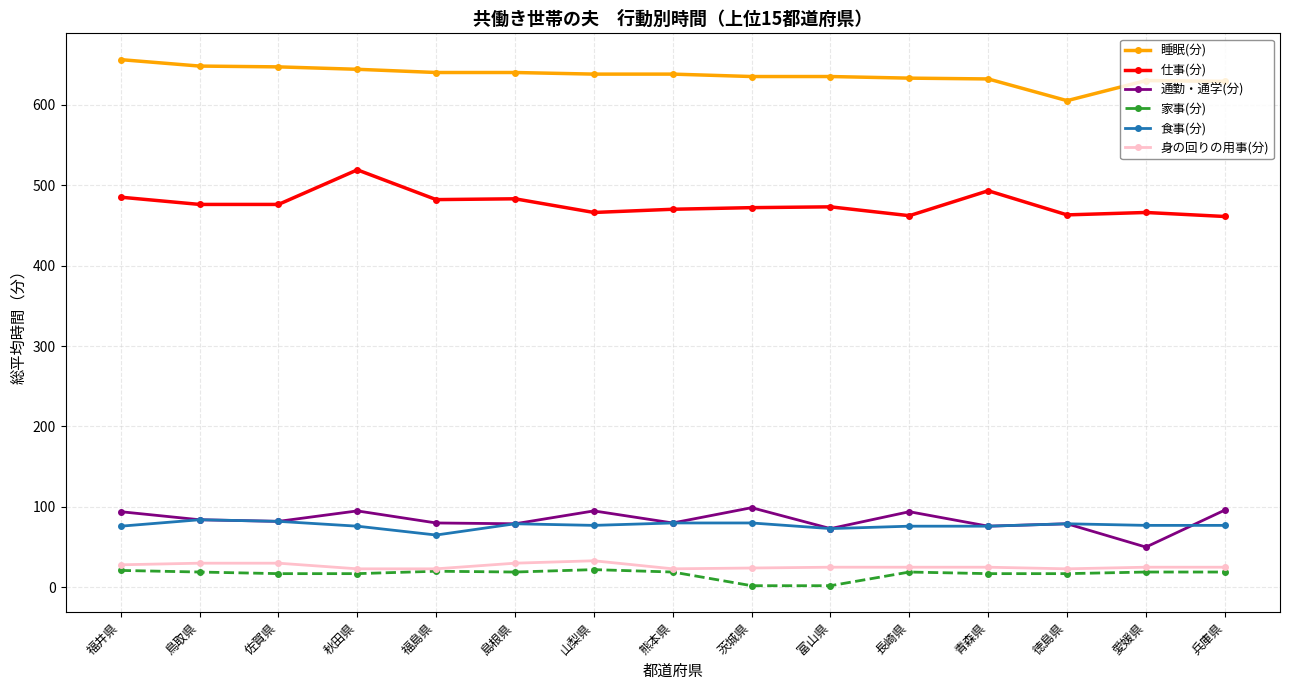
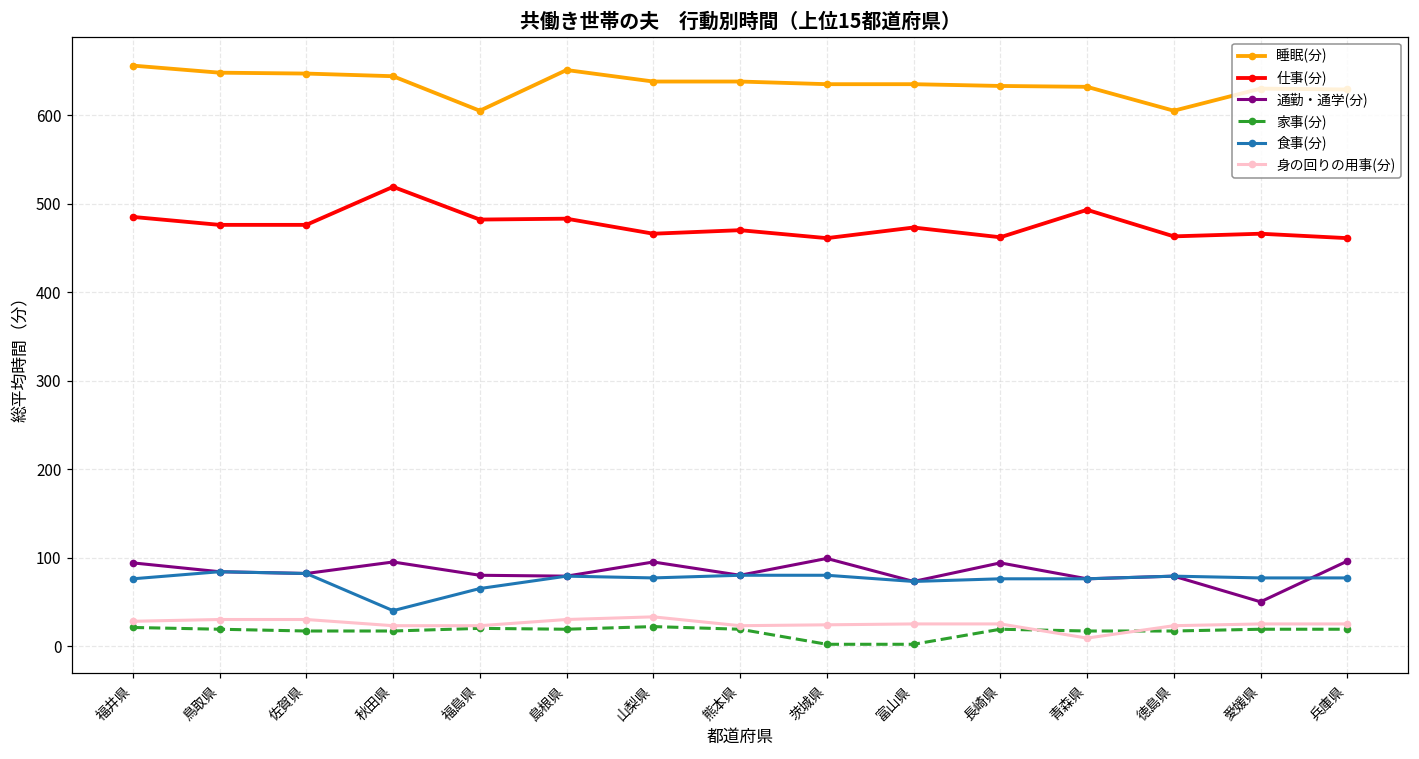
食事(分), 秋田県: 80 -> 40
睡眠(分), 福島県: 640 -> 610
睡眠(分), 島根県: 640 -> 650
仕事(分), 茨城県: 470 -> 460
身の回りの用事(分), 青森県: 30 -> 10
